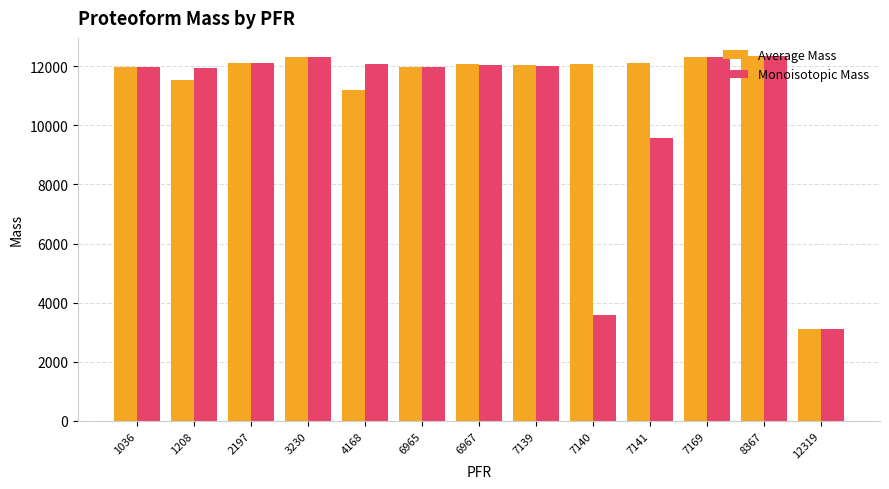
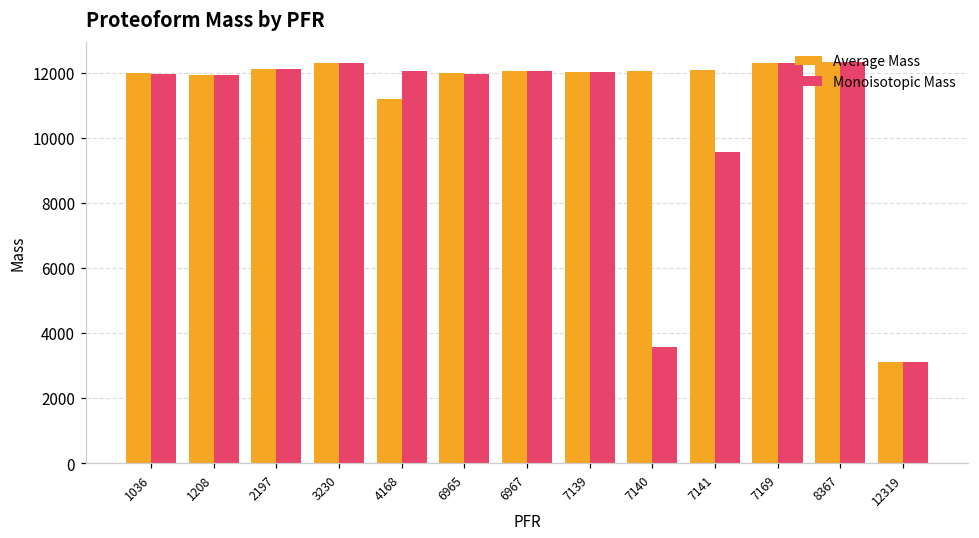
Average Mass, 1208: 11500 -> 11900
